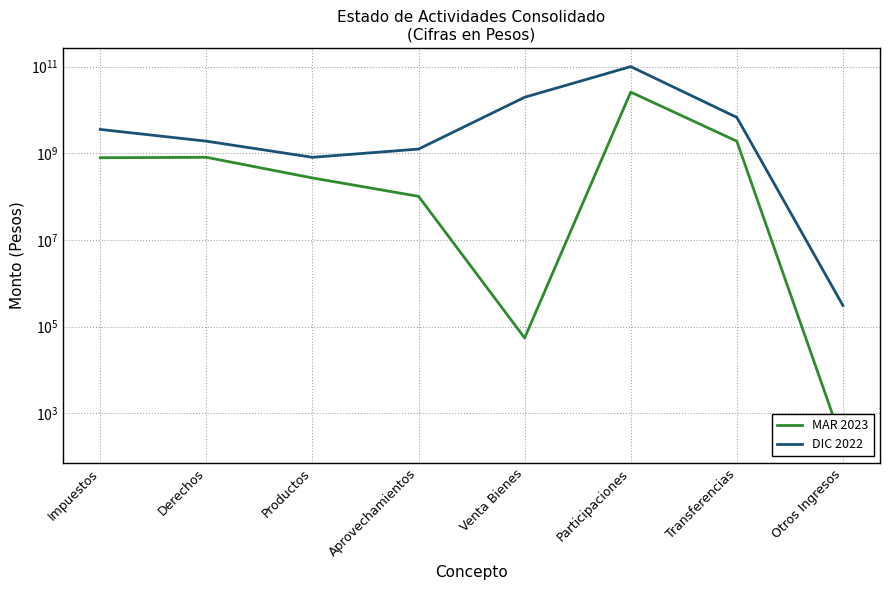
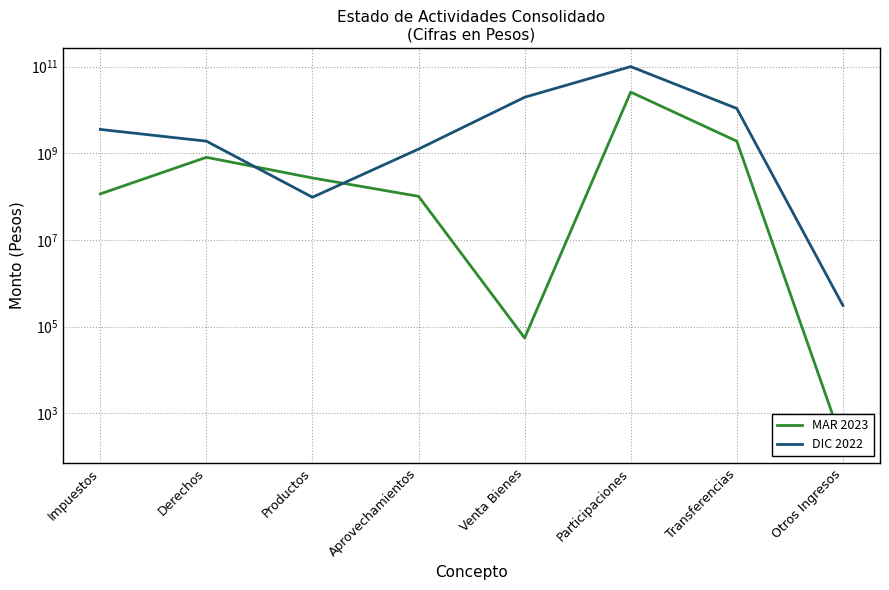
MAR 2023, Impuestos: 800000000 -> 120000000
DIC 2022, Productos: 800000000 -> 100000000
DIC 2022, Transferencias: 7000000000 -> 11000000000
